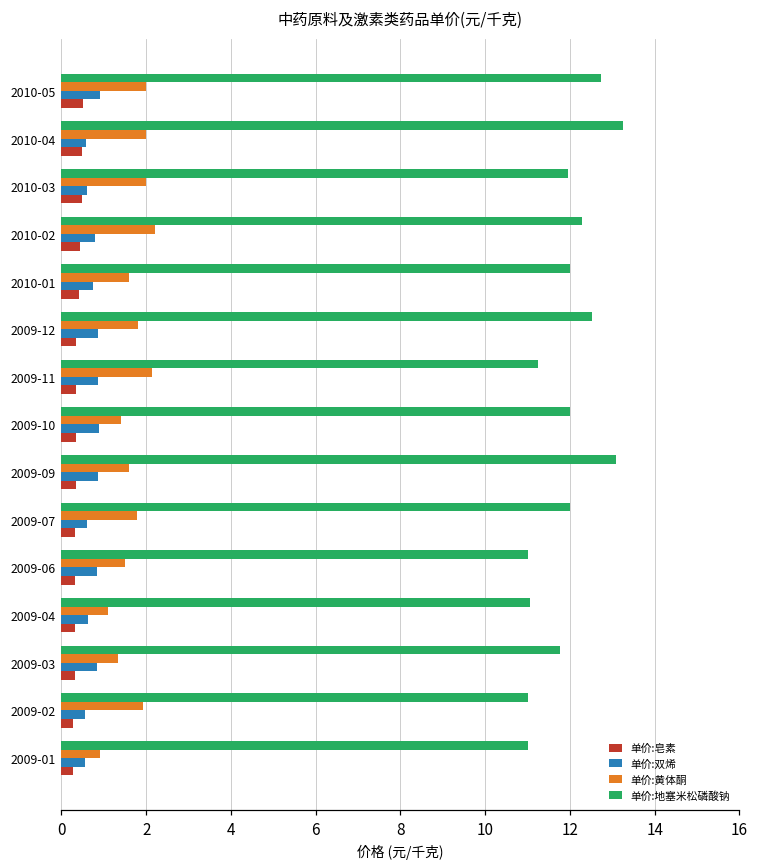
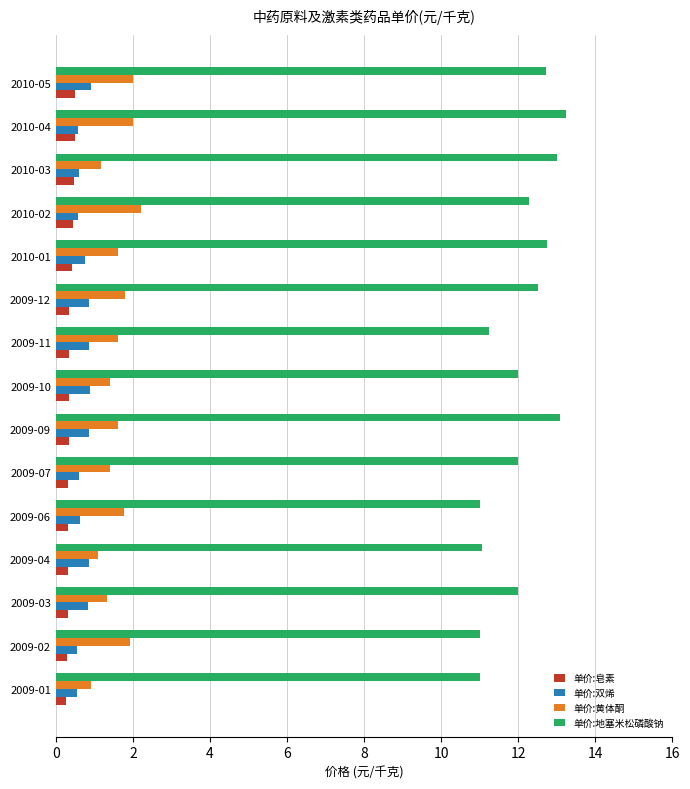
单价:地塞米松磷酸钠, 2010-03: 11.9 -> 13.0
单价:黄体酮, 2010-03: 2.0 -> 1.2
单价:双烯, 2010-02: 0.8 -> 0.6
单价:地塞米松磷酸钠, 2010-01: 12.0 -> 12.8
单价:黄体酮, 2009-11: 2.1 -> 1.6
单价:黄体酮, 2009-07: 1.8 -> 1.4
单价:黄体酮, 2009-06: 1.5 -> 1.8
单价:双烯, 2009-06: 0.8 -> 0.6
单价:双烯, 2009-04: 0.6 -> 0.9
单价:地塞米松磷酸钠, 2009-03: 11.8 -> 12.0
